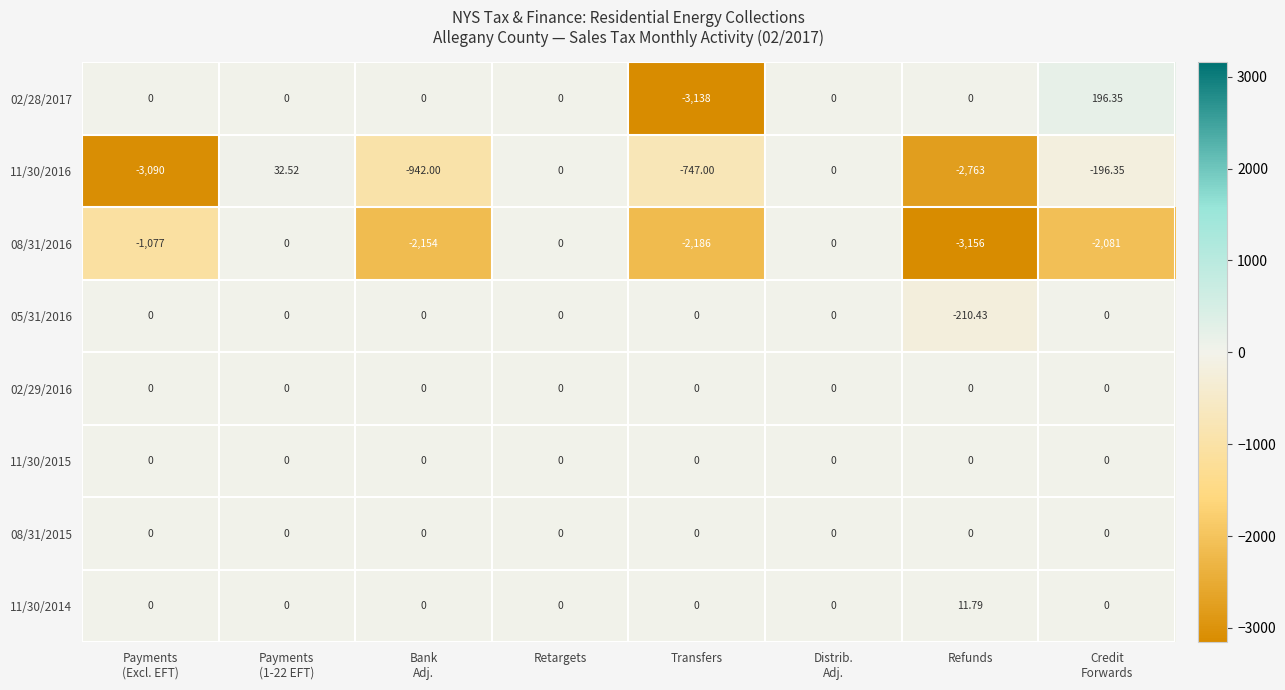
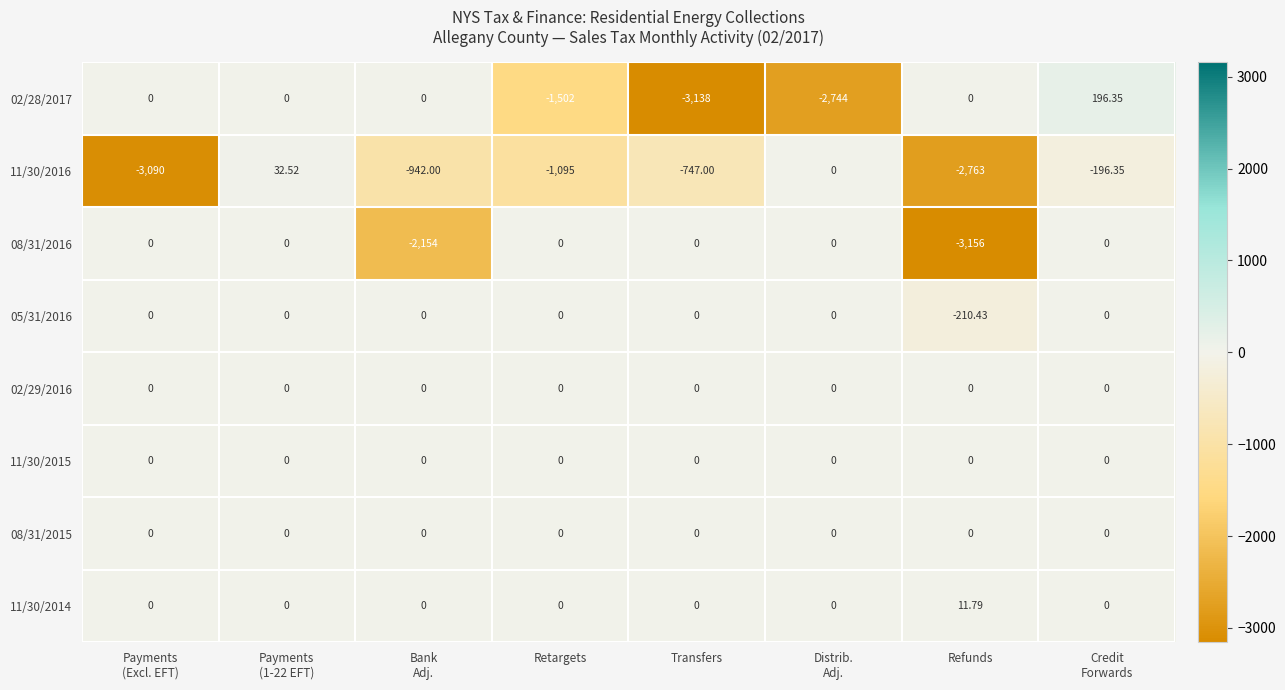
02/28/2017, Retargets: 0 -> -1,502
02/28/2017, Distrib. Adj.: 0 -> -2,744
11/30/2016, Retargets: 0 -> -1,095
08/31/2016, Payments (Excl. EFT): -1,077 -> 0
08/31/2016, Transfers: -2,186 -> 0
08/31/2016, Credit Forwards: -2,081 -> 0
